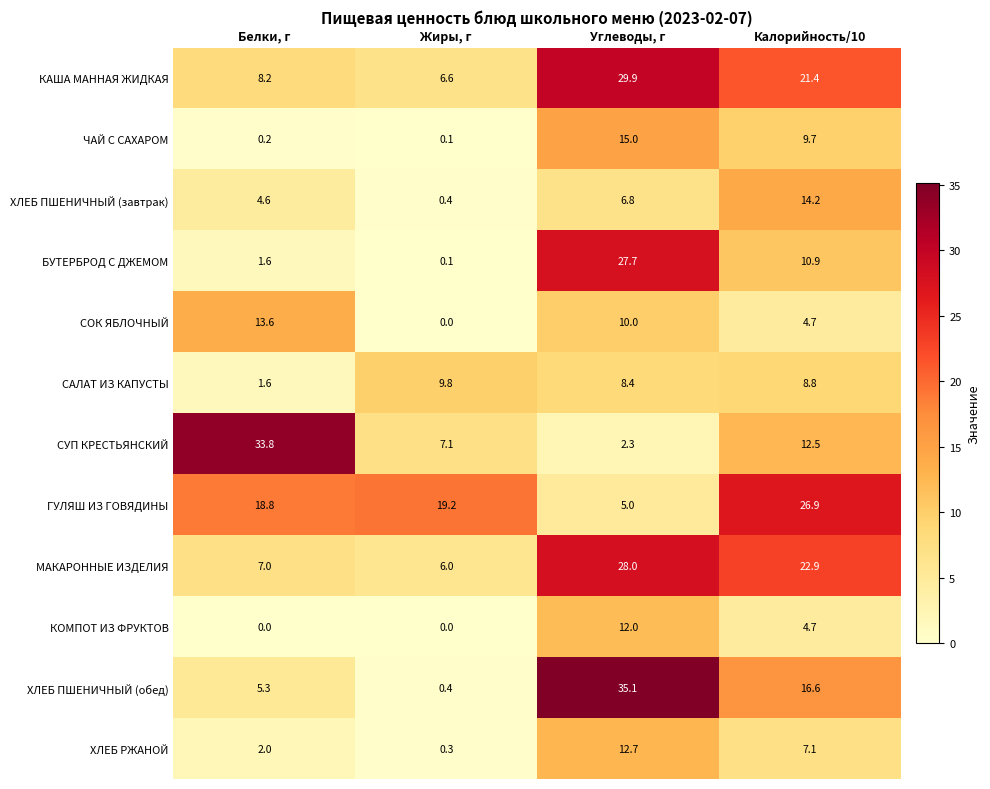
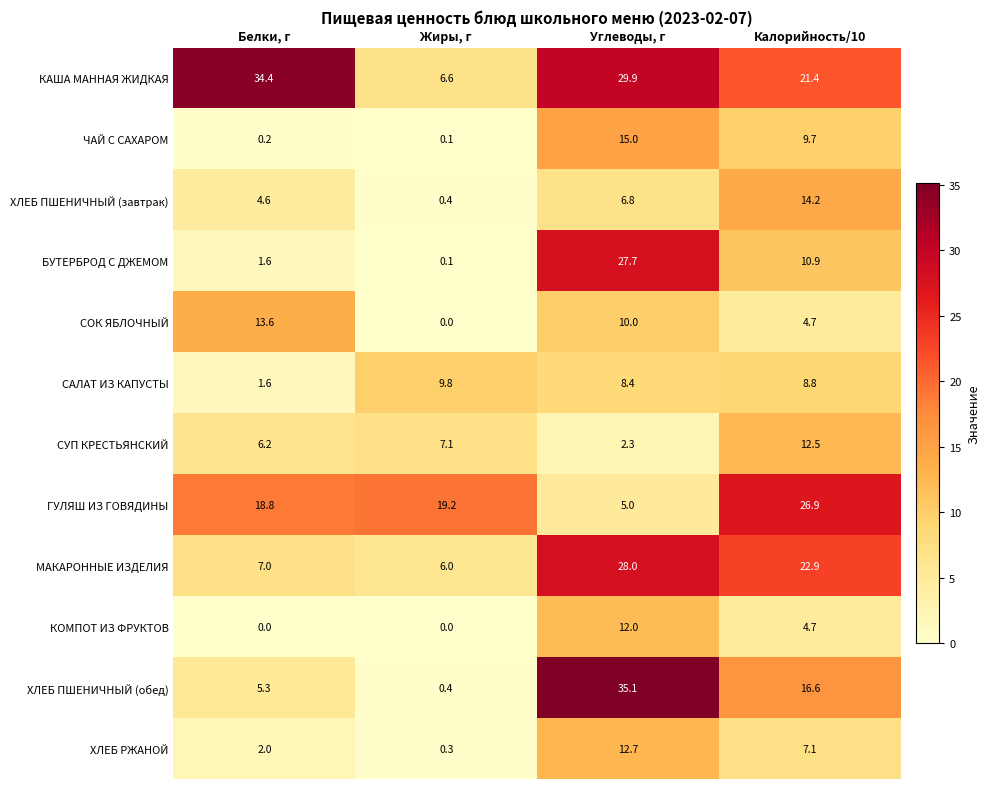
КАША МАННАЯ ЖИДКАЯ, Белки, г: 8.2 -> 34.4
СУП КРЕСТЬЯНСКИЙ, Белки, г: 33.8 -> 6.2
